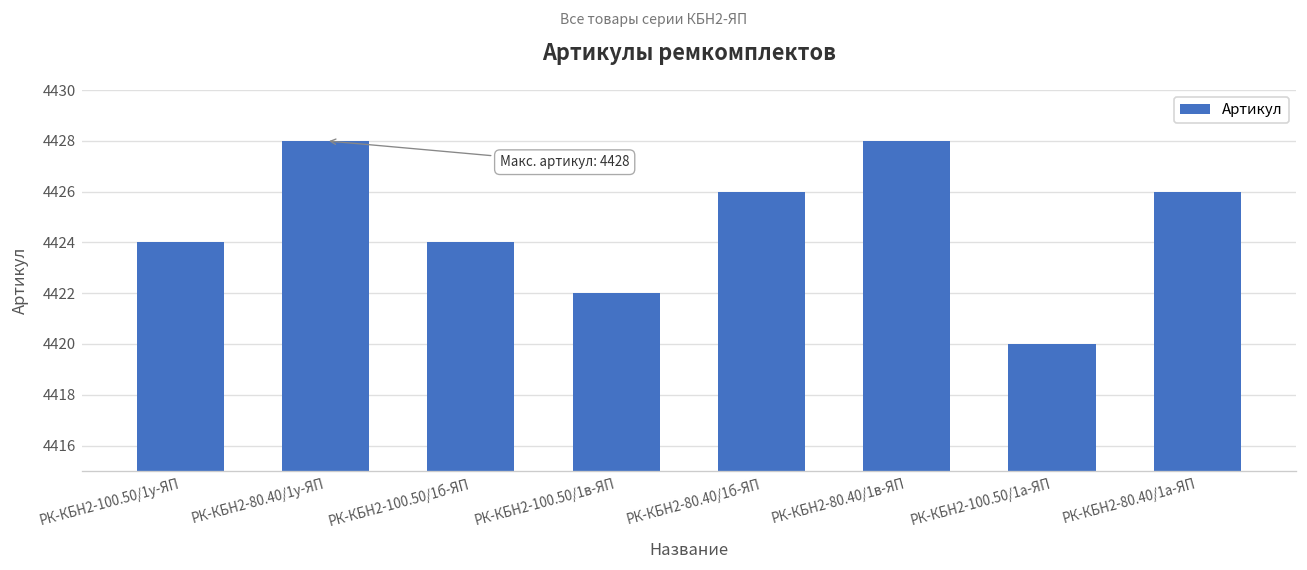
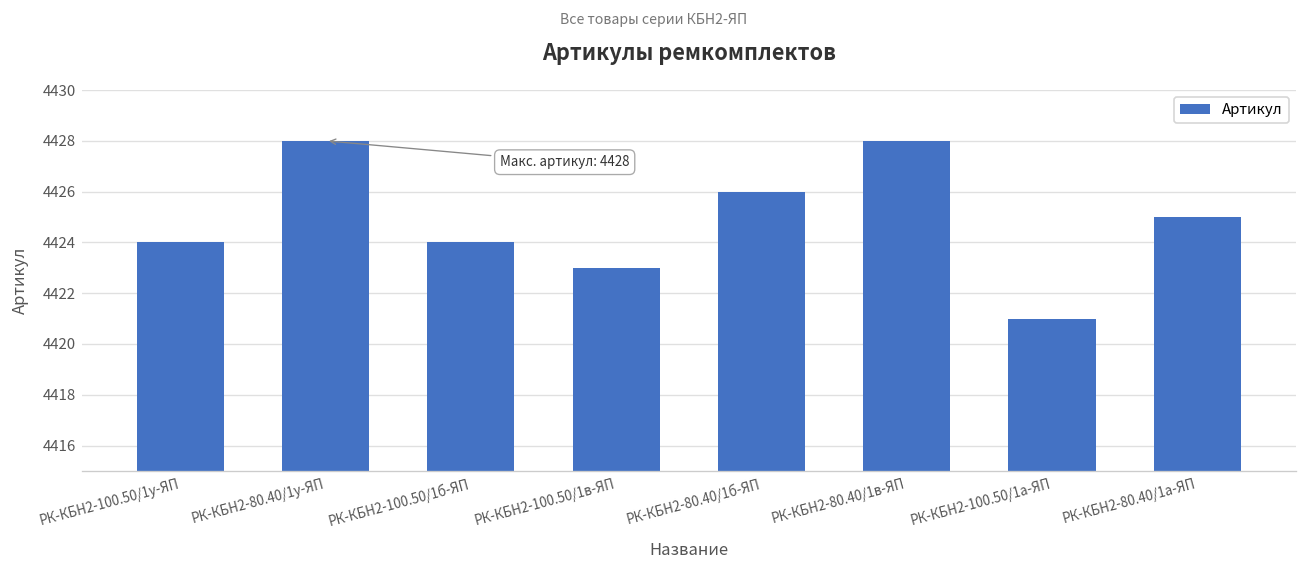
РК-КБН2-100.50/1в-ЯП: 4422 -> 4423
РК-КБН2-100.50/1а-ЯП: 4420 -> 4421
РК-КБН2-80.40/1а-ЯП: 4426 -> 4425
